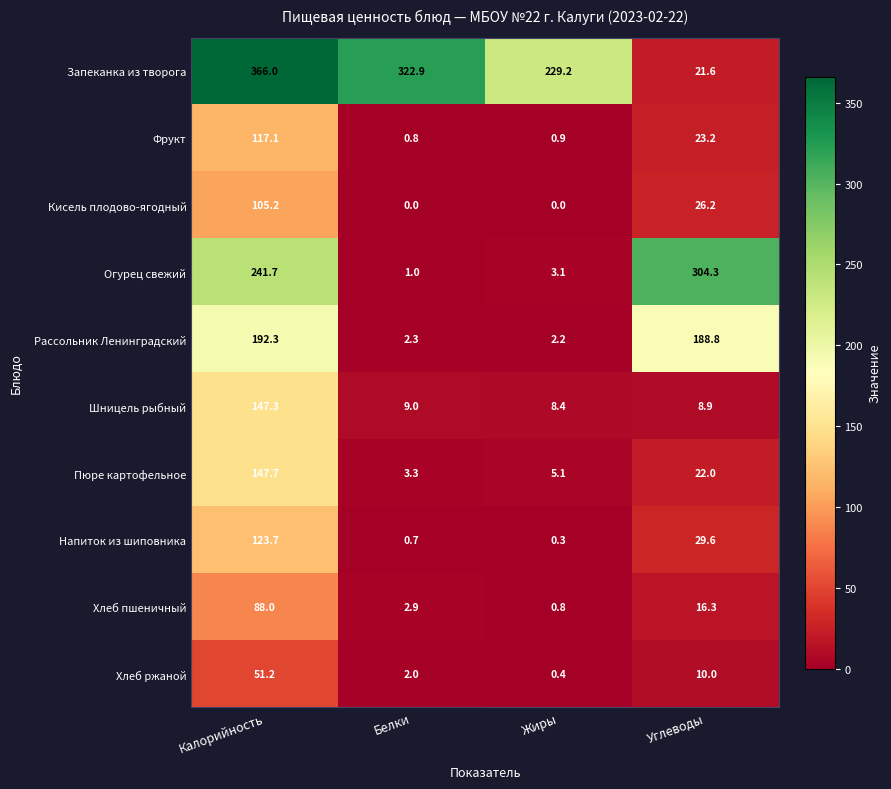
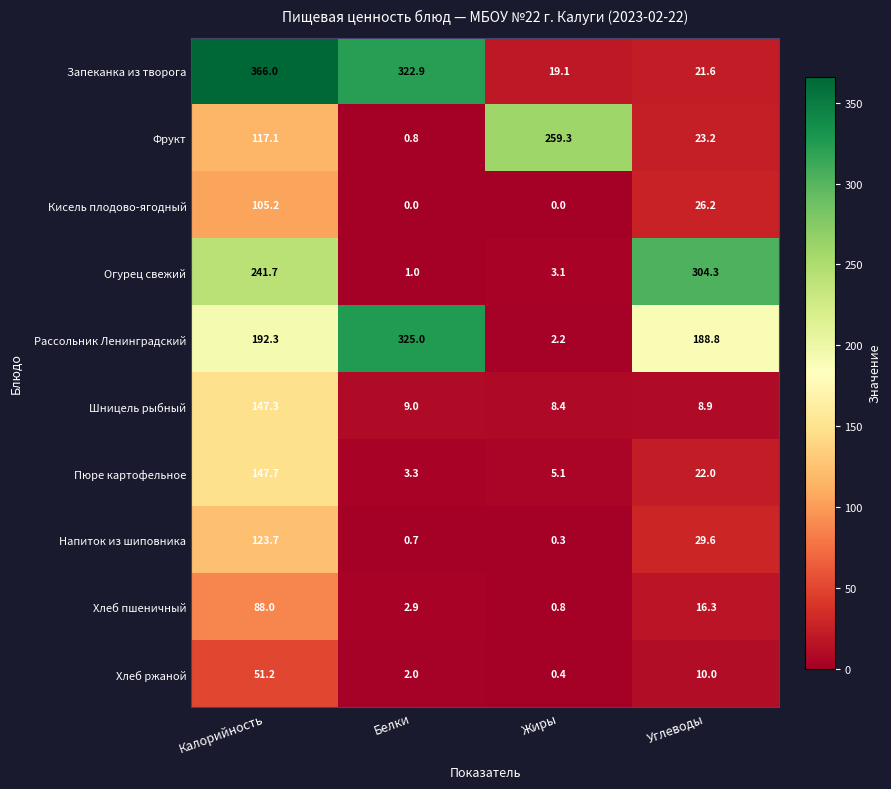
Запеканка из творога, Жиры: 229.2 -> 19.1
Фрукт, Жиры: 0.9 -> 259.3
Рассольник Ленинградский, Белки: 2.3 -> 325.0
